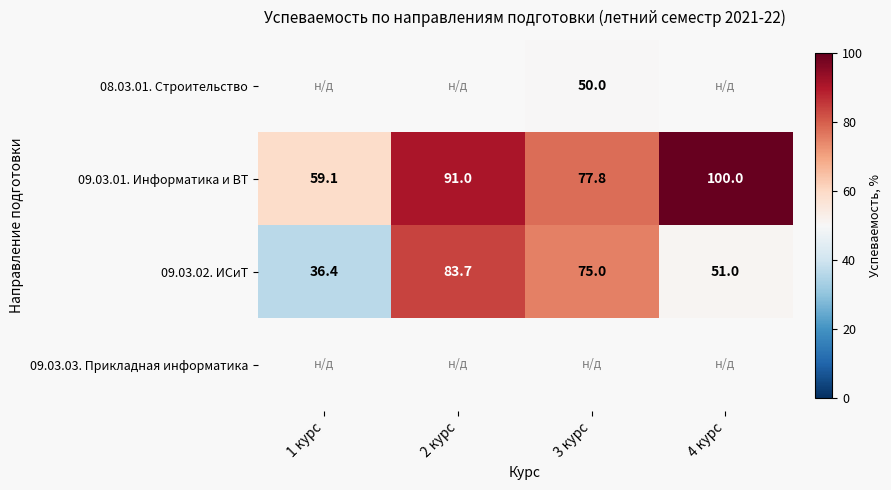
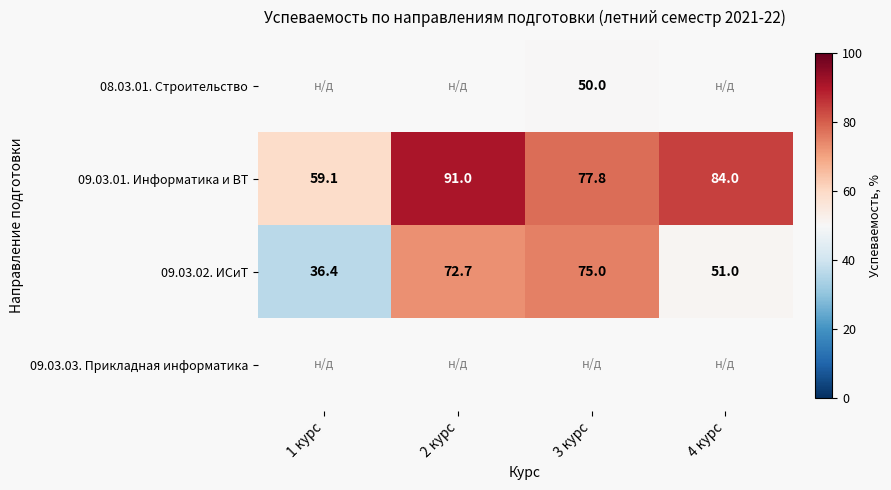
09.03.01. Информатика и ВТ, 4 курс: 100.0 -> 84.0
09.03.02. ИСиТ, 2 курс: 83.7 -> 72.7
